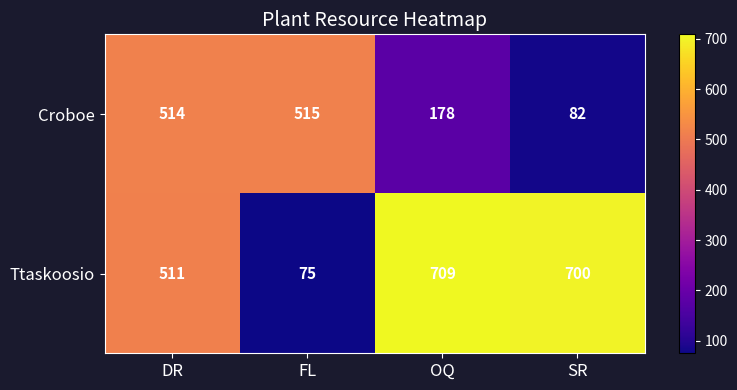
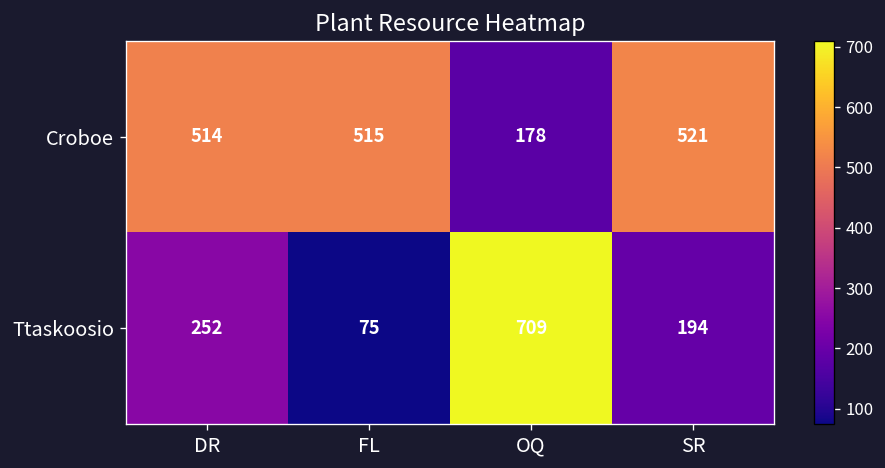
Croboe, SR: 82 -> 521
Ttaskoosio, DR: 511 -> 252
Ttaskoosio, SR: 700 -> 194
